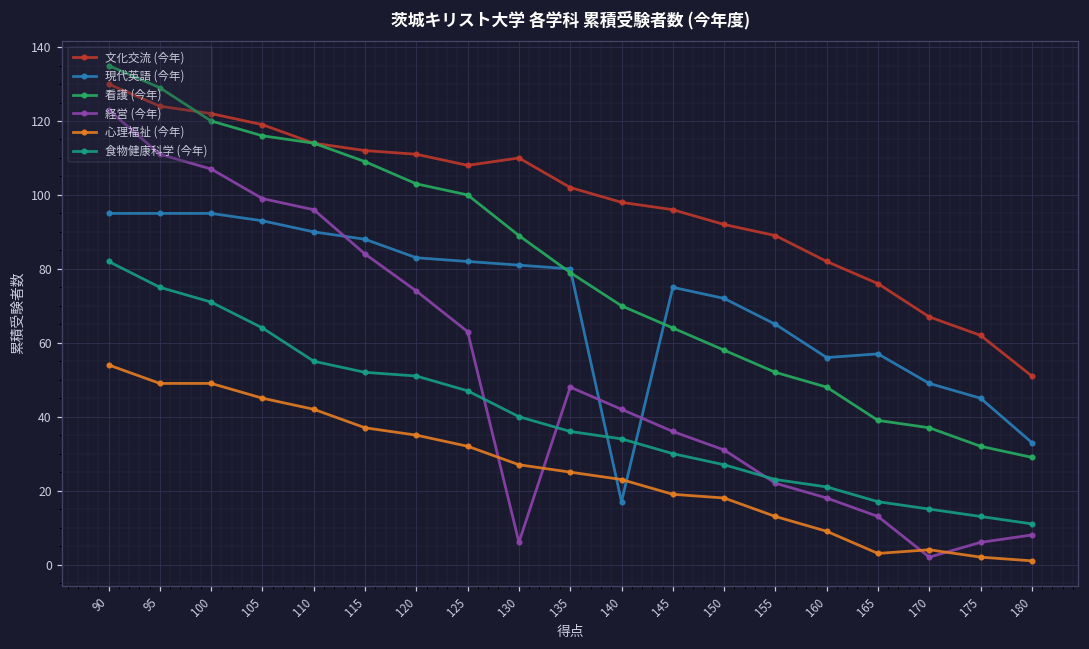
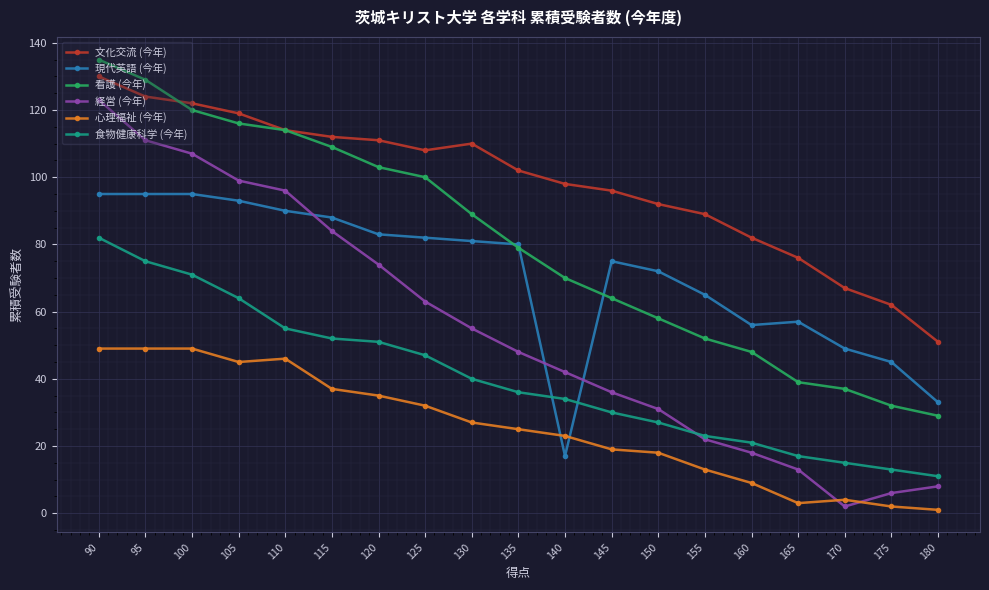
心理福祉 (今年), 90: 54 -> 49
心理福祉 (今年), 110: 42 -> 46
経営 (今年), 130: 6 -> 55
